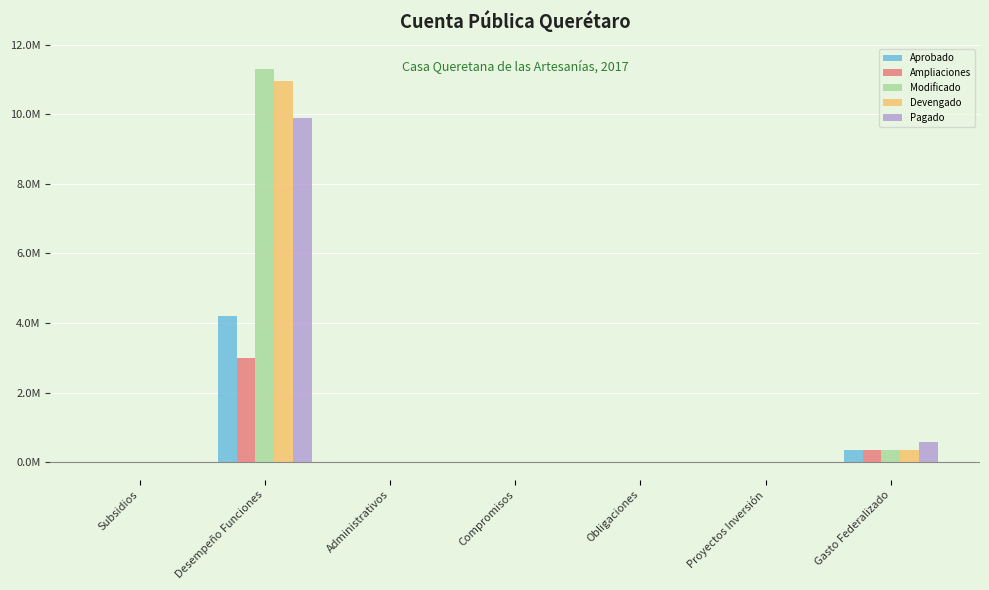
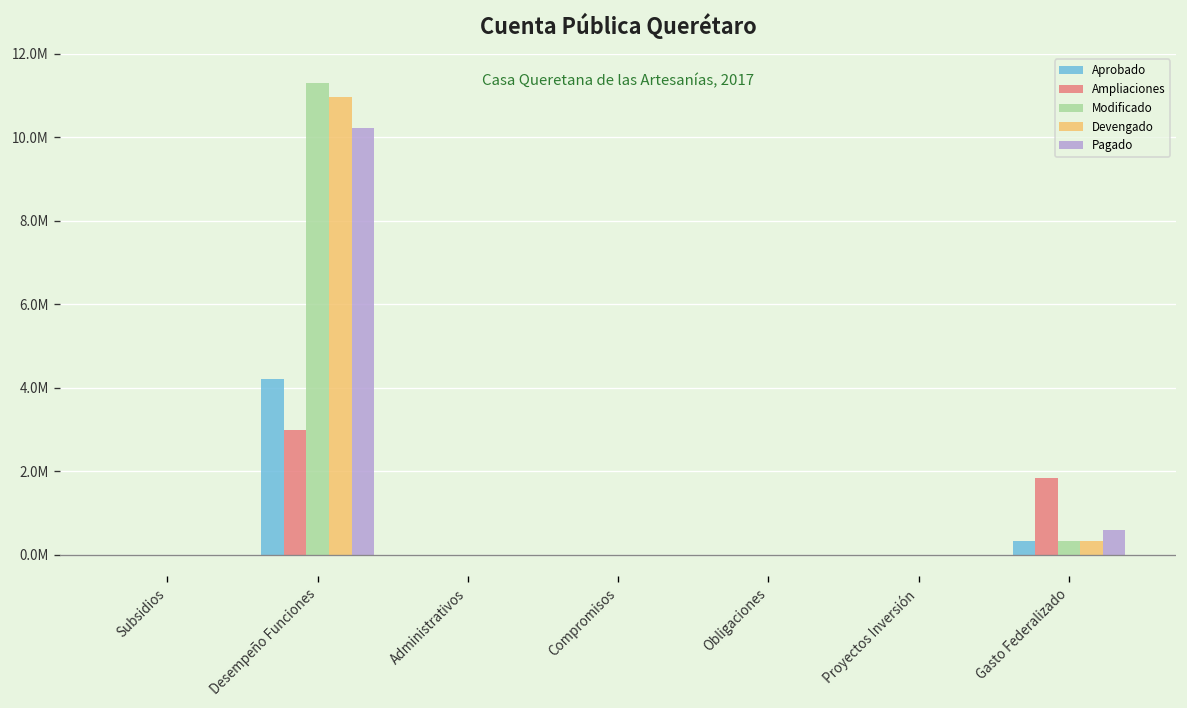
Pagado, Desempeño Funciones: 9900000 -> 10200000
Ampliaciones, Gasto Federalizado: 300000 -> 1800000
